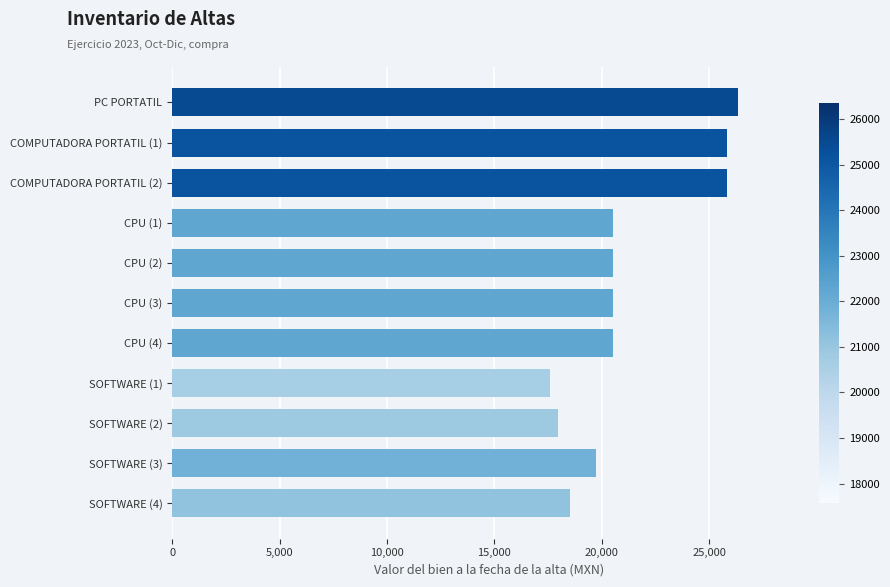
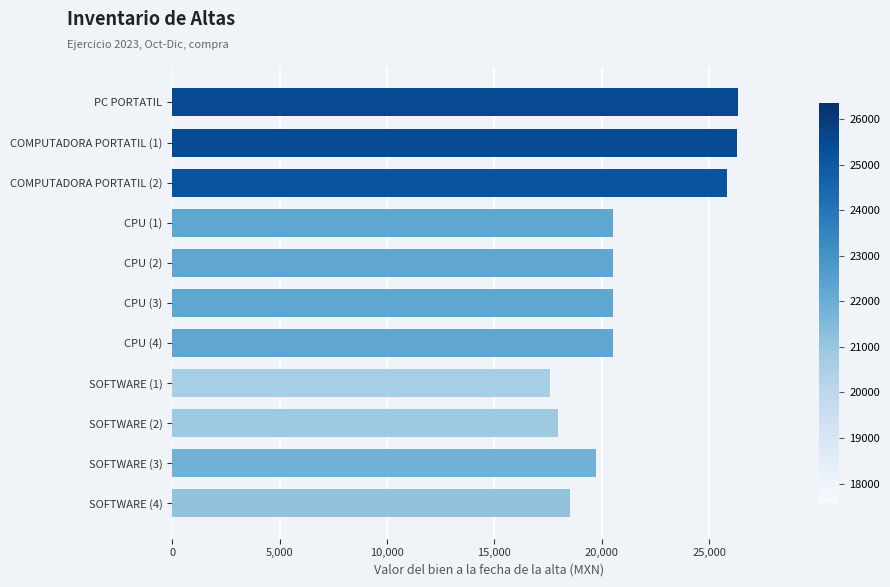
COMPUTADORA PORTATIL (1): 25,800 -> 26,300
